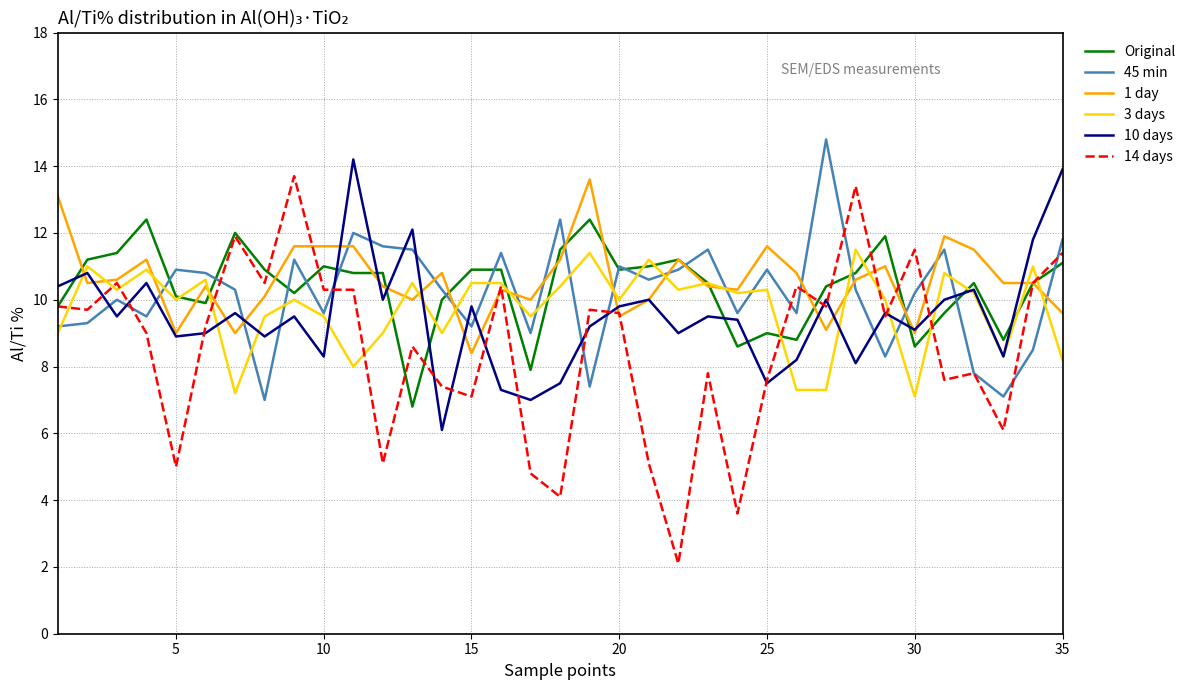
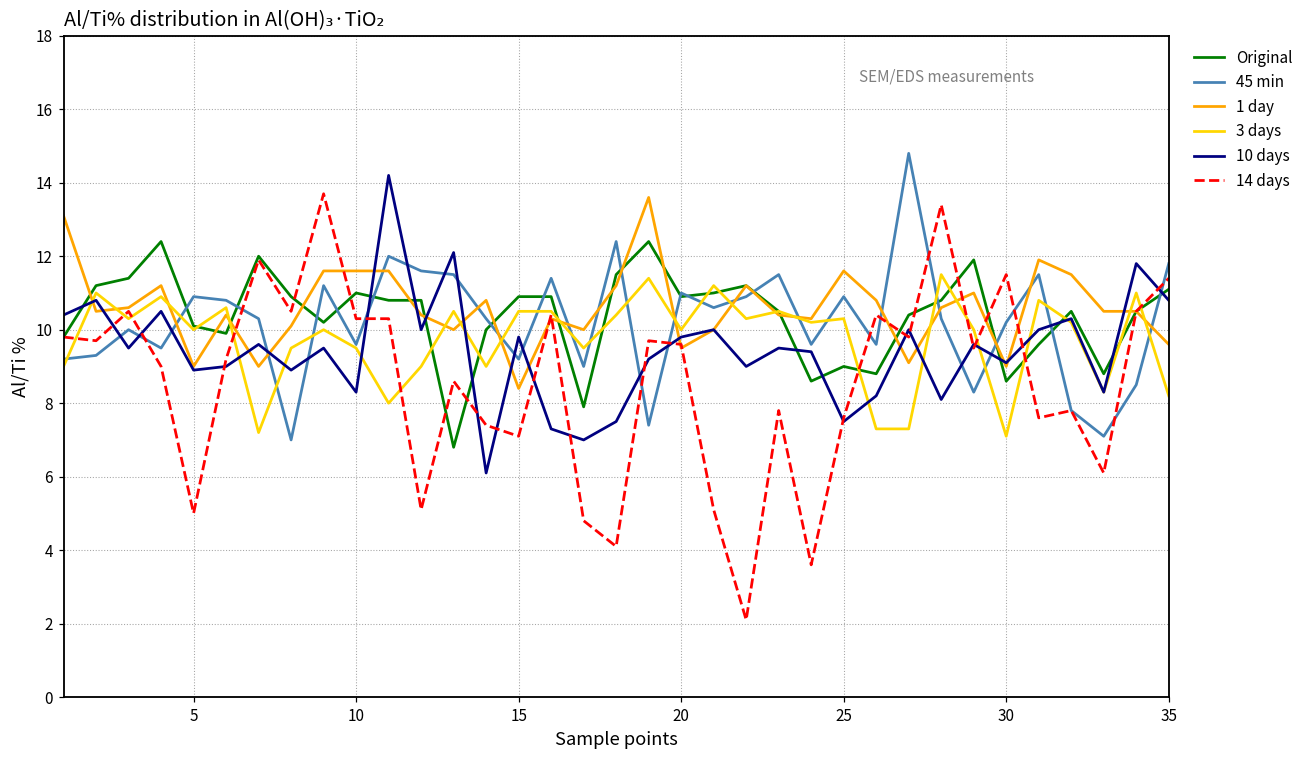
10 days, 35: 13.9 -> 10.8
